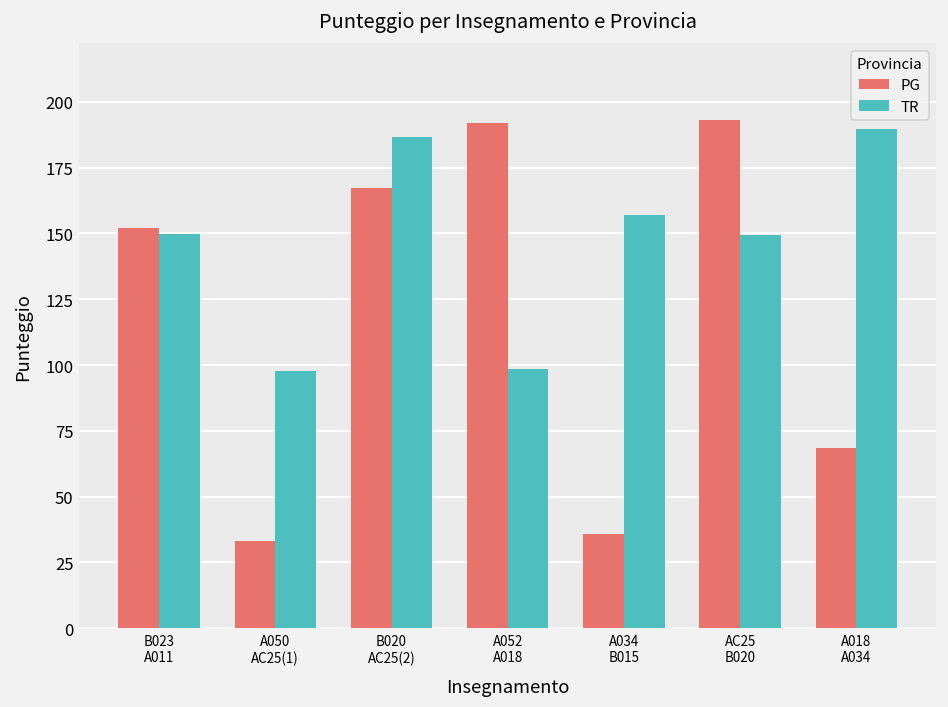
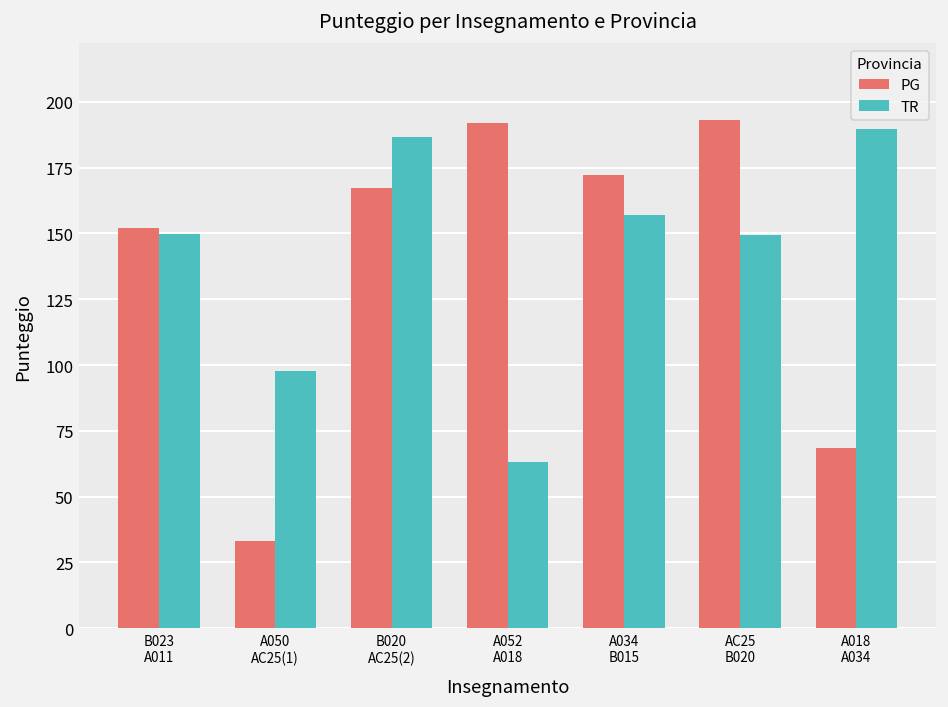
TR, A052 A018: 99 -> 63
PG, A034 B015: 36 -> 172
